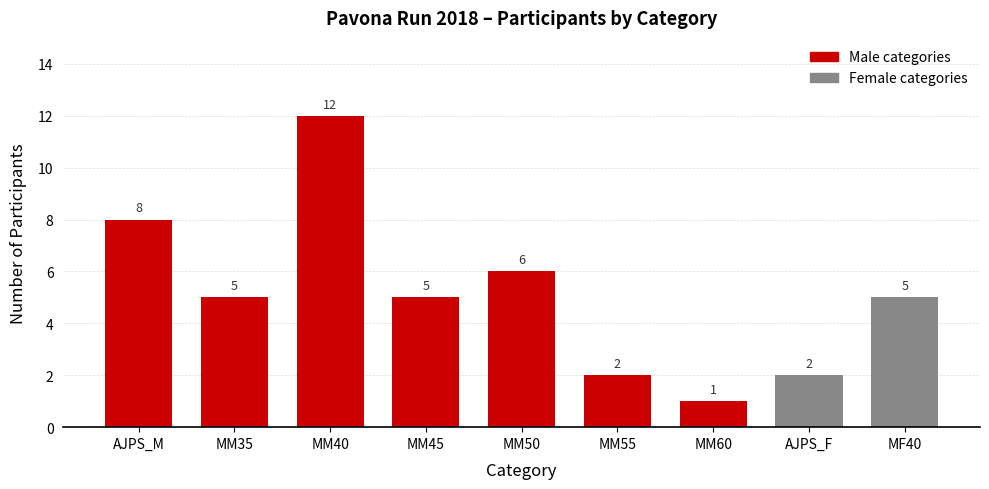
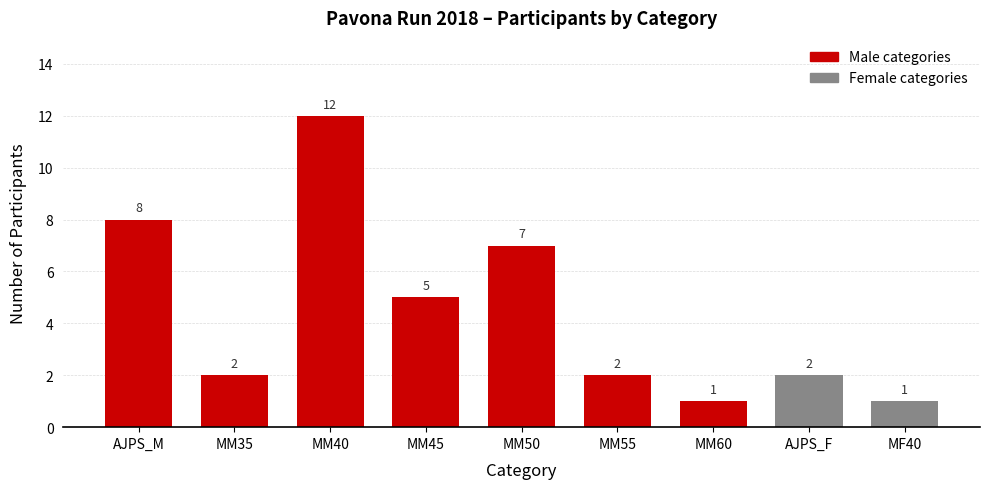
MM35: 5 -> 2
MM50: 6 -> 7
MF40: 5 -> 1
